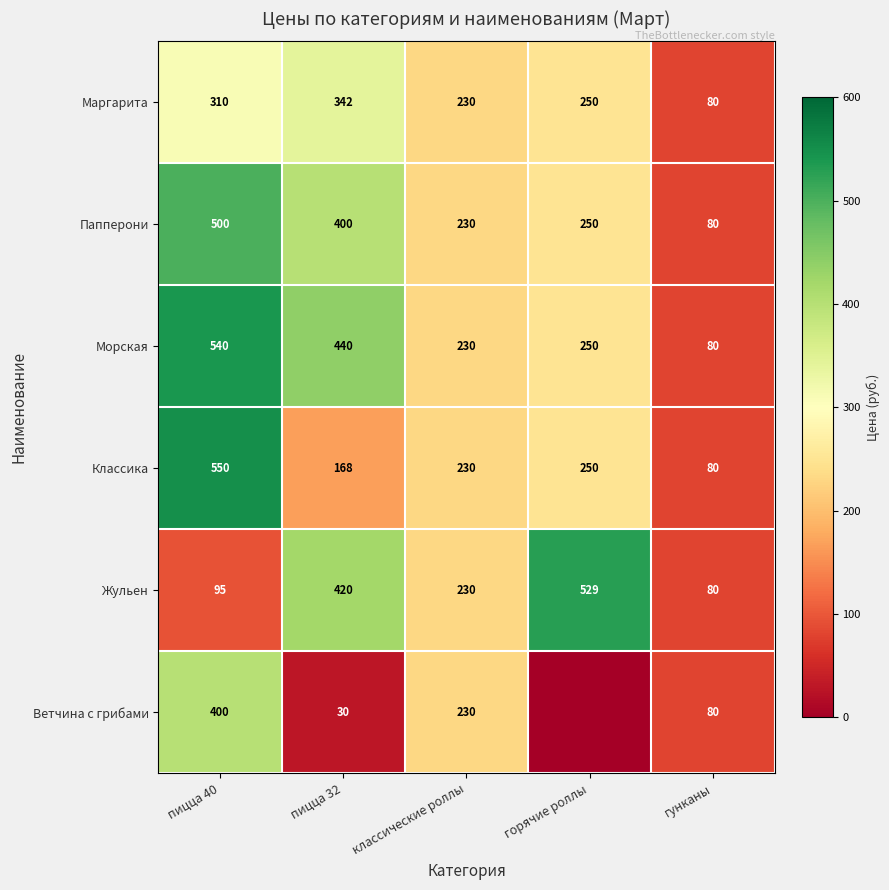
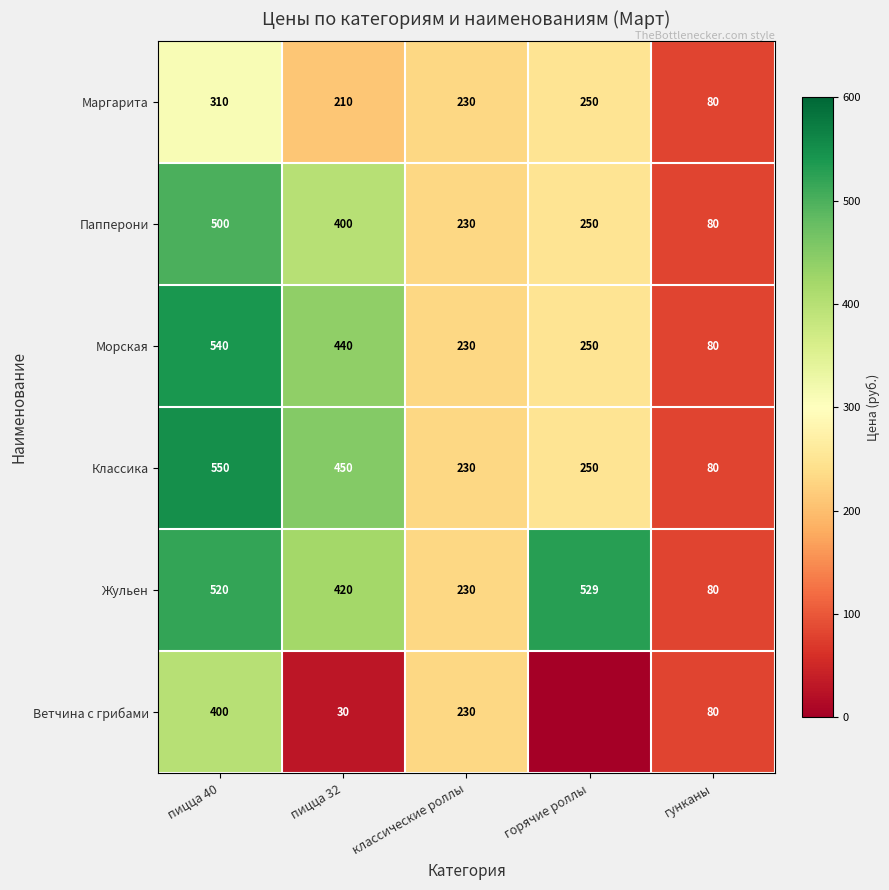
Маргарита, пицца 32: 342 -> 210
Классика, пицца 32: 168 -> 450
Жульен, пицца 40: 95 -> 520
